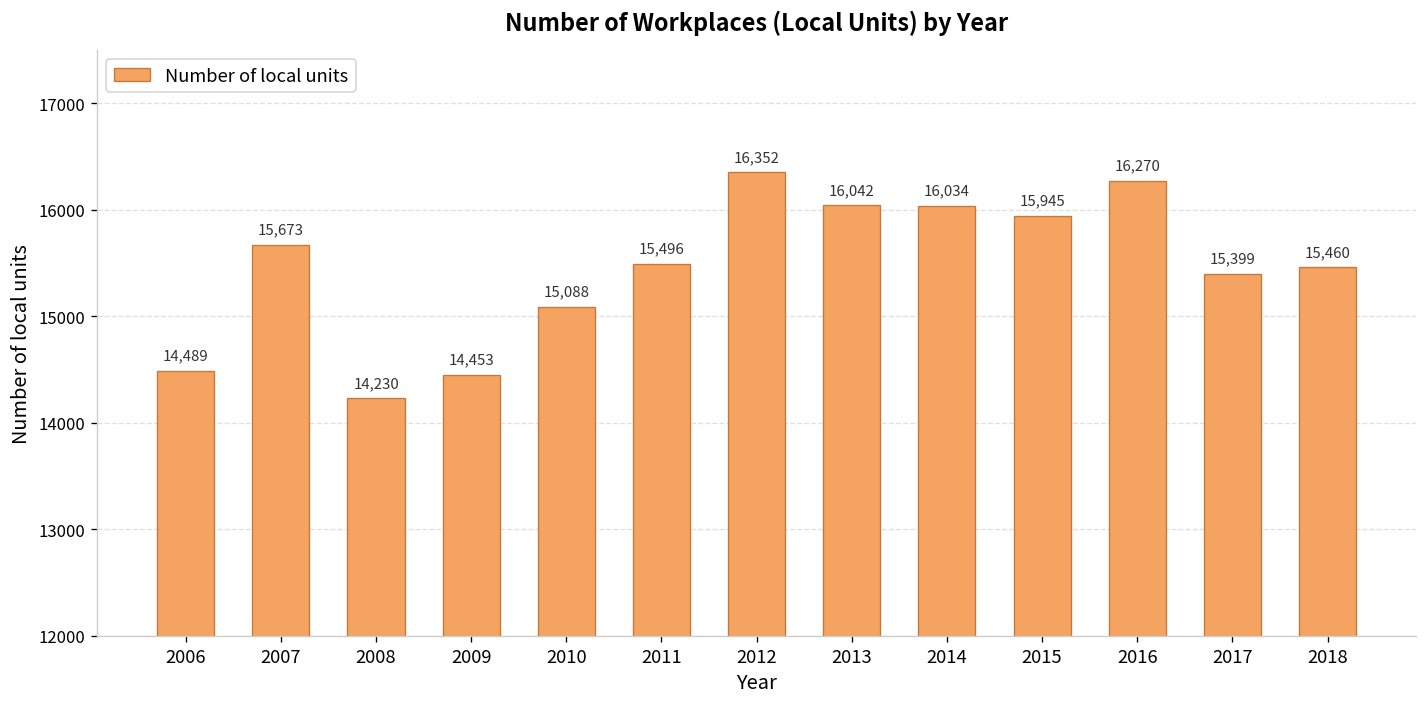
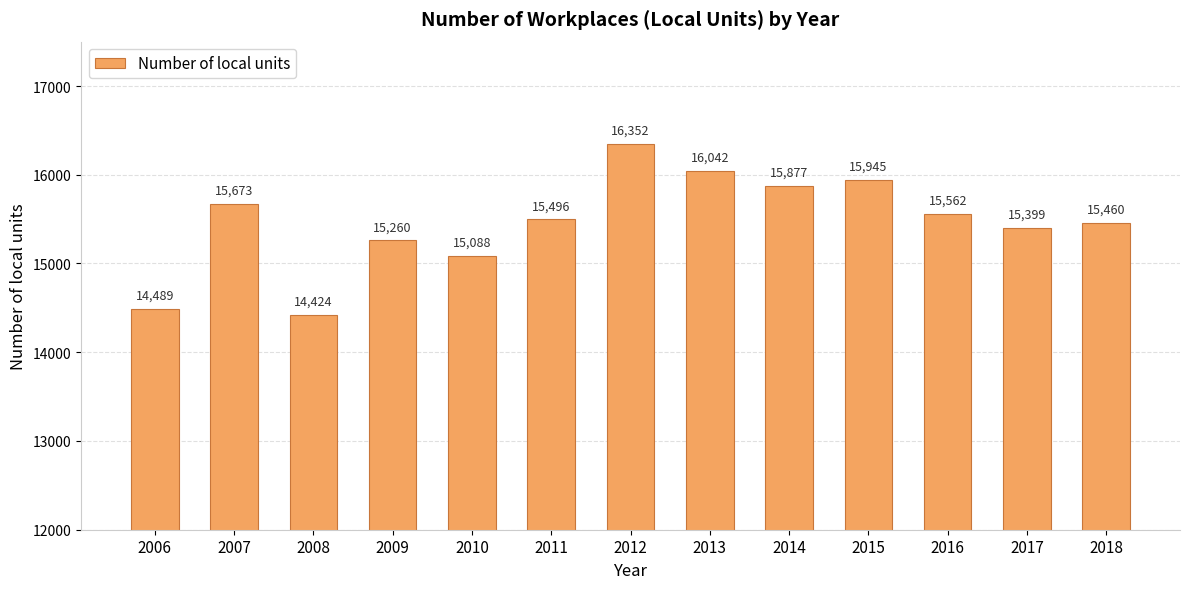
2008: 14,230 -> 14,424
2009: 14,453 -> 15,260
2014: 16,034 -> 15,877
2016: 16,270 -> 15,562
